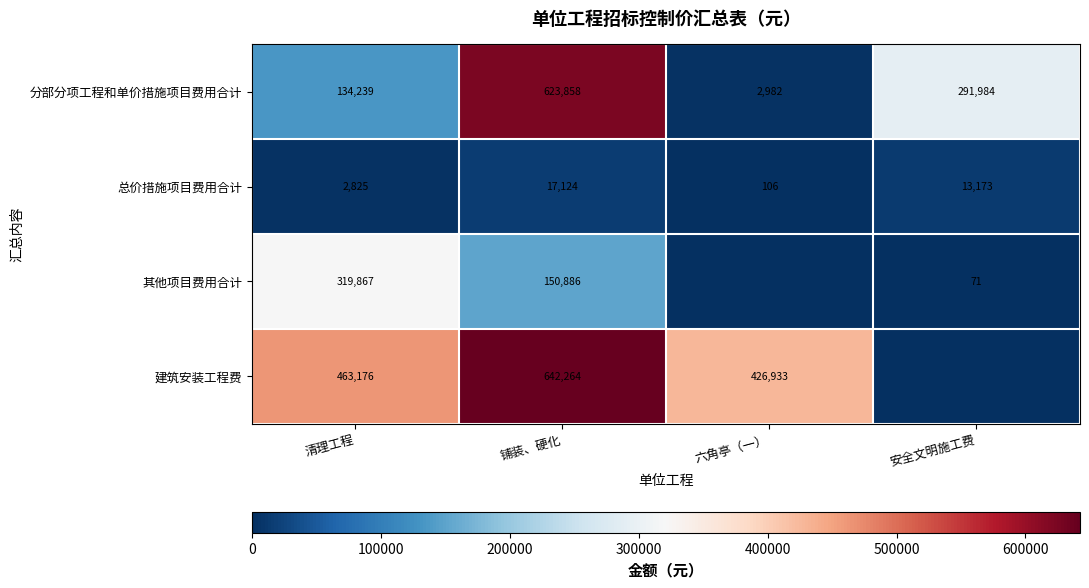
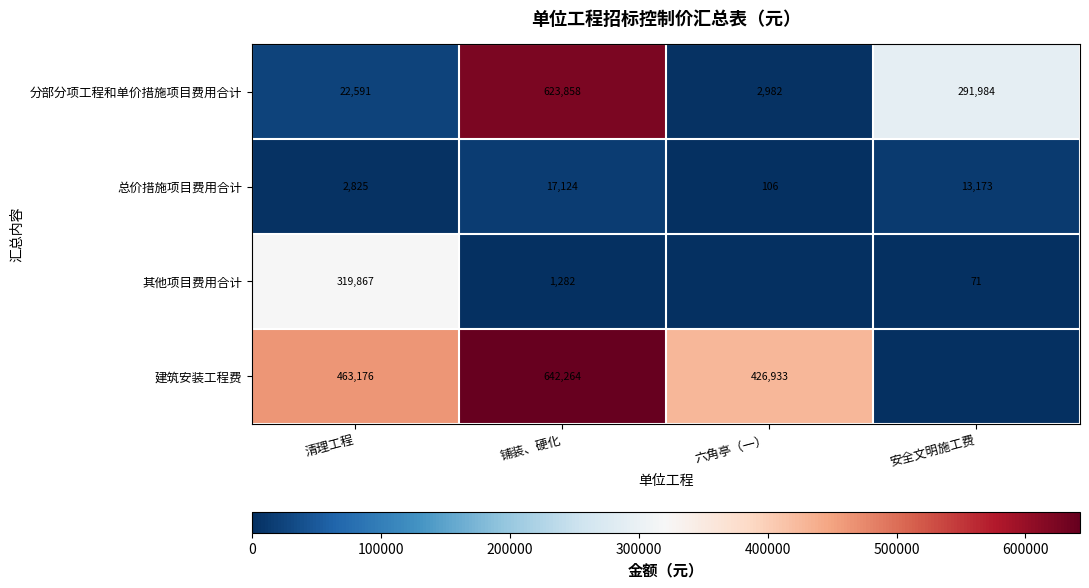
分部分项工程和单价措施项目费用合计, 清理工程: 134,239 -> 22,591
其他项目费用合计, 铺装、硬化: 150,886 -> 1,282
